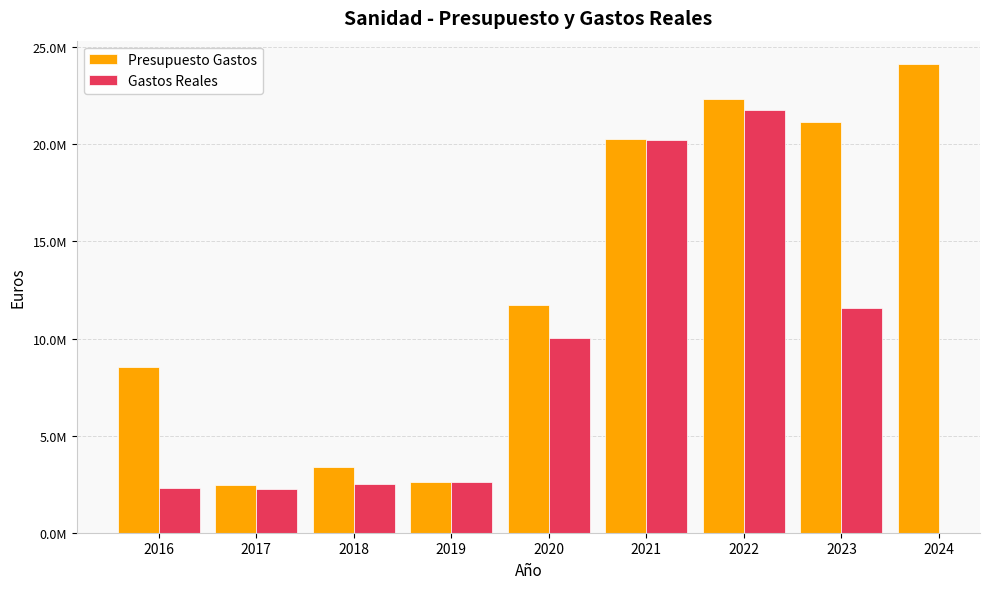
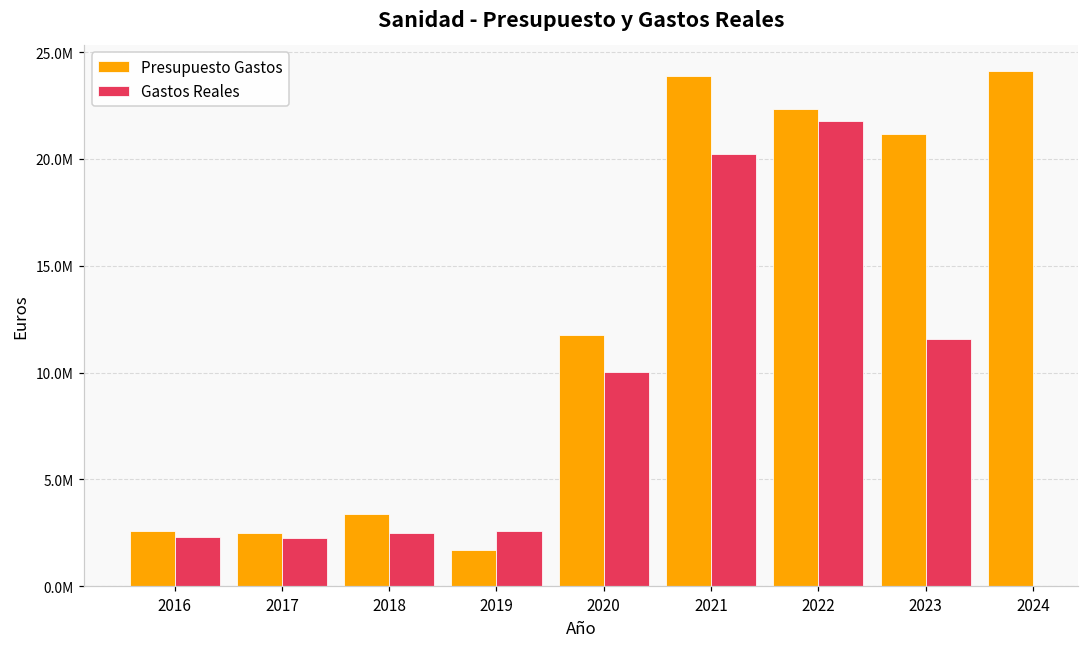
Presupuesto Gastos, 2016: 8600000 -> 2600000
Presupuesto Gastos, 2019: 2600000 -> 1700000
Presupuesto Gastos, 2021: 20300000 -> 23900000
